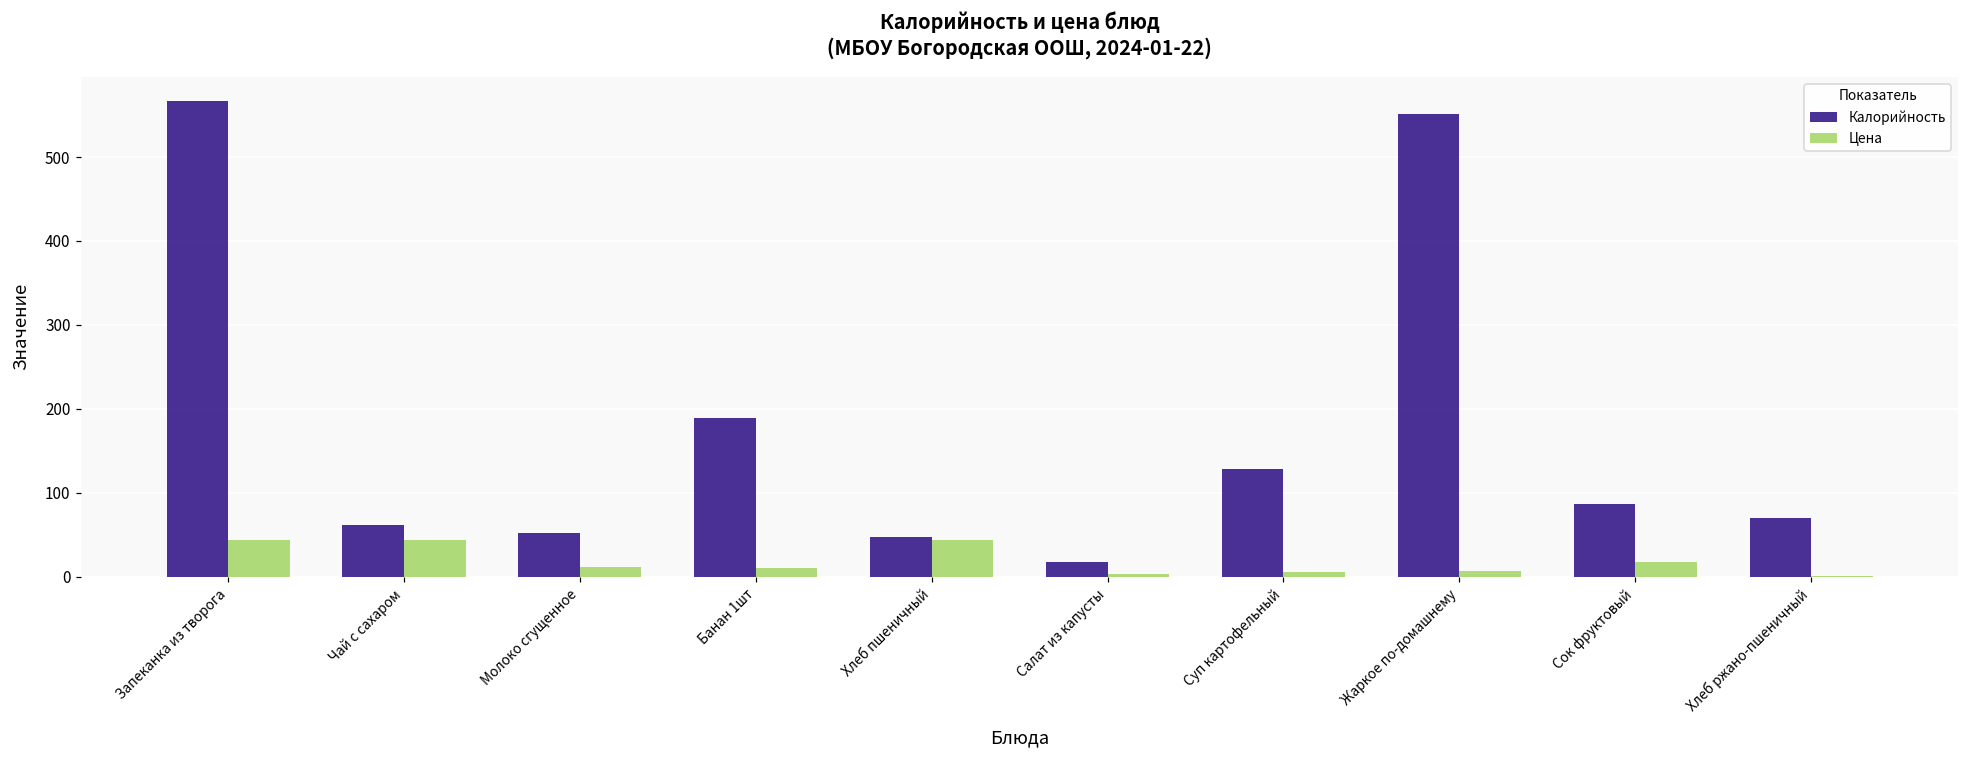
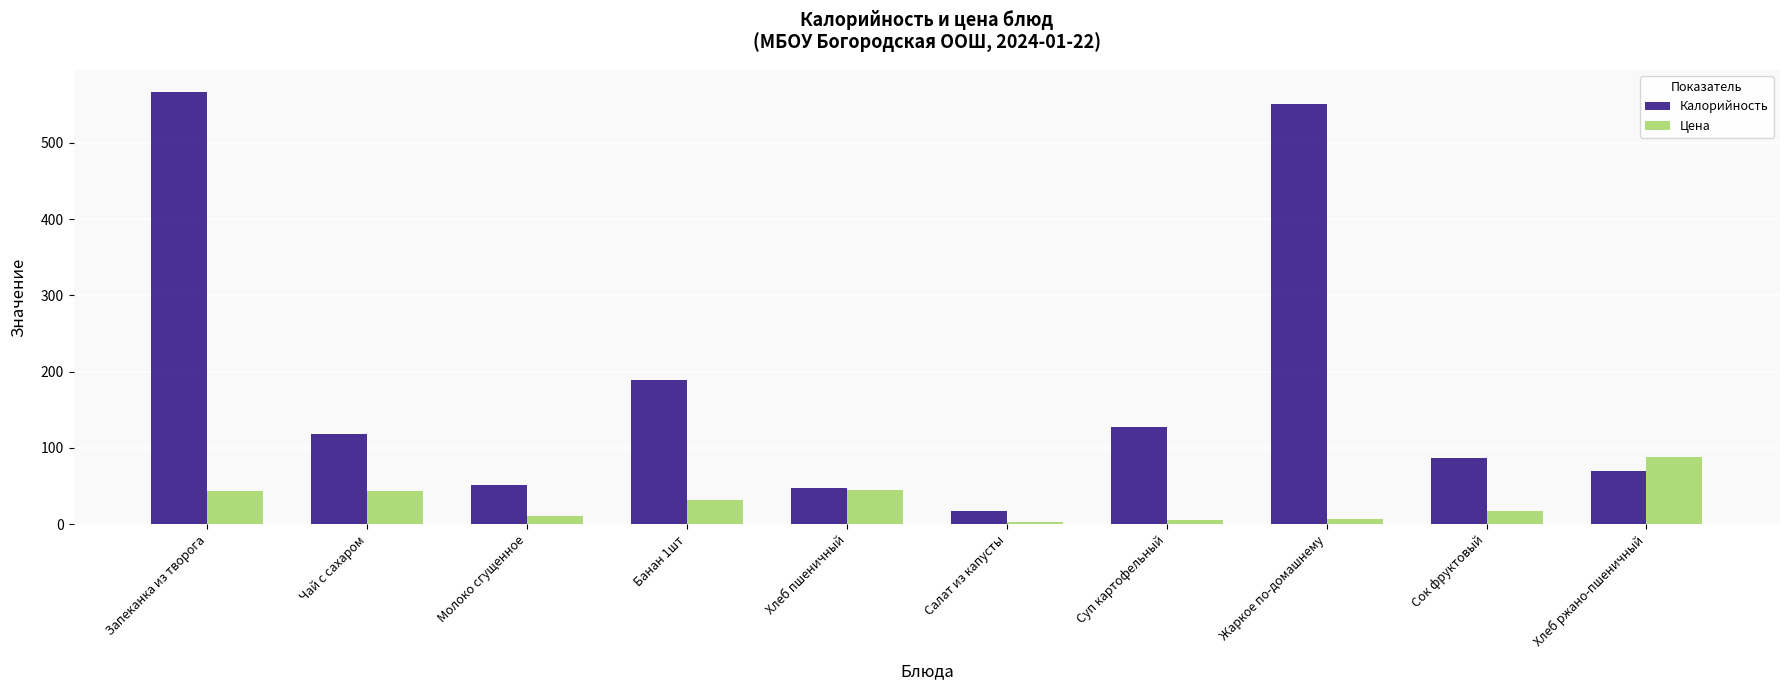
Калорийность, Чай с сахаром: 60 -> 120
Цена, Банан 1шт: 10 -> 30
Цена, Хлеб ржано-пшеничный: 0 -> 90
